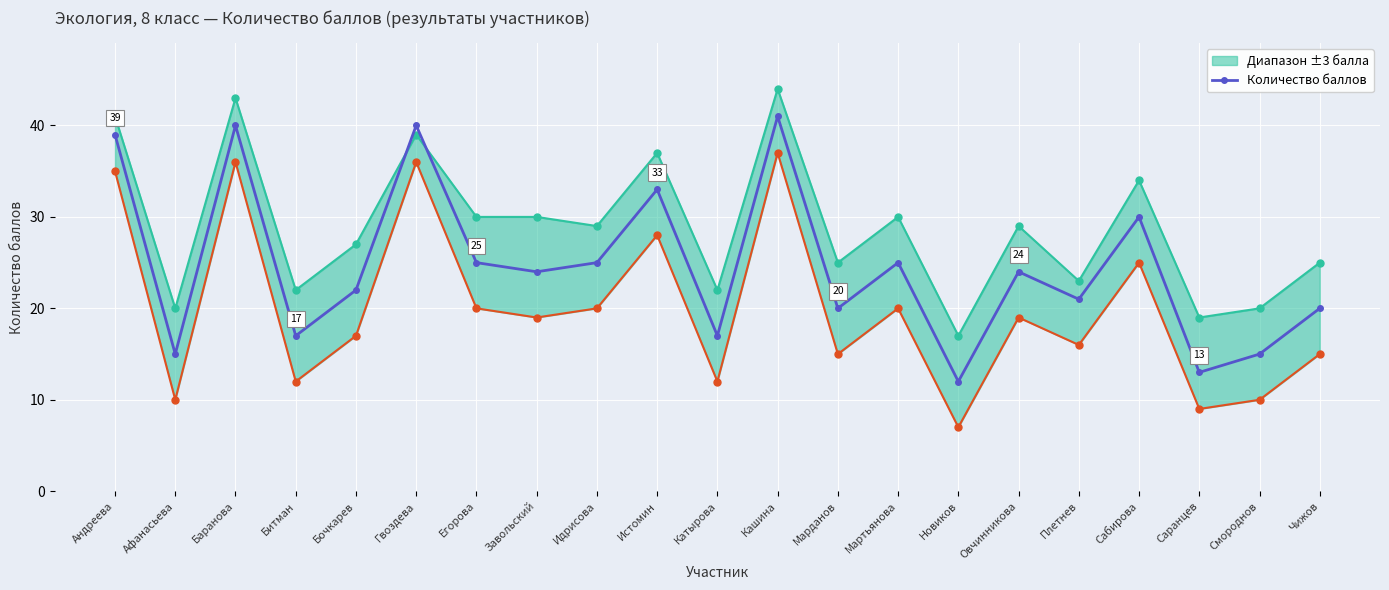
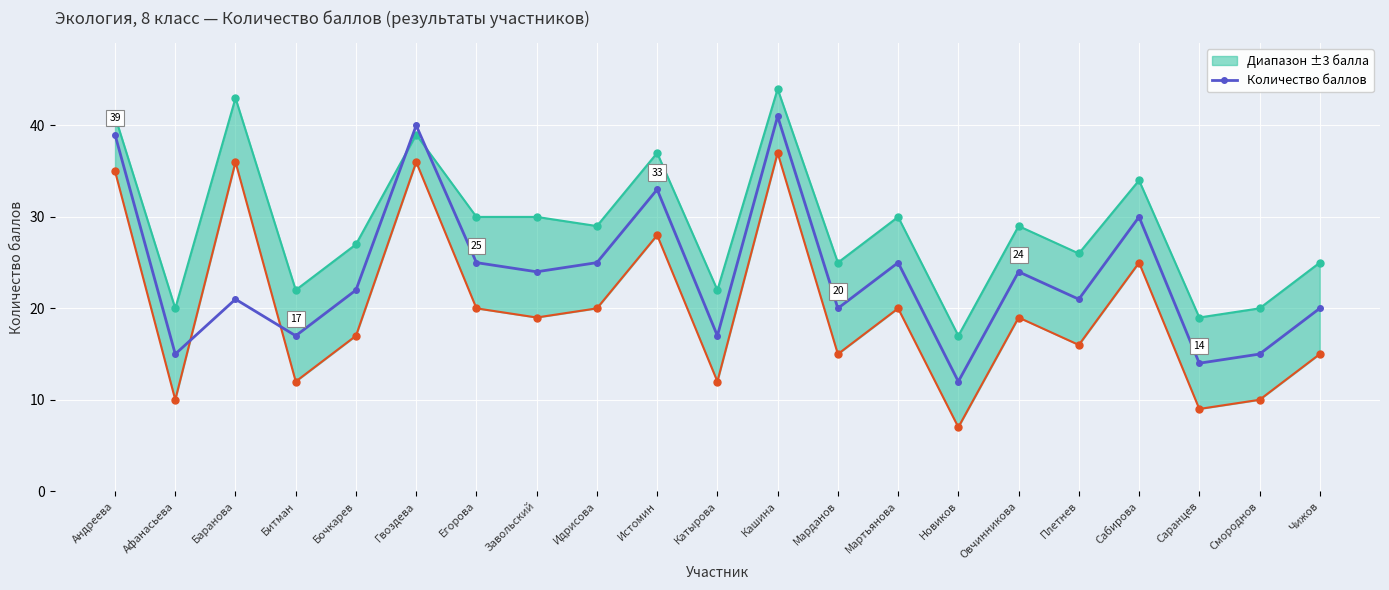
Количество баллов, Баранова: 40 -> 21
Диапазон ±3 балла, Плетнев: 23 -> 26
Количество баллов, Саранцев: 13 -> 14
